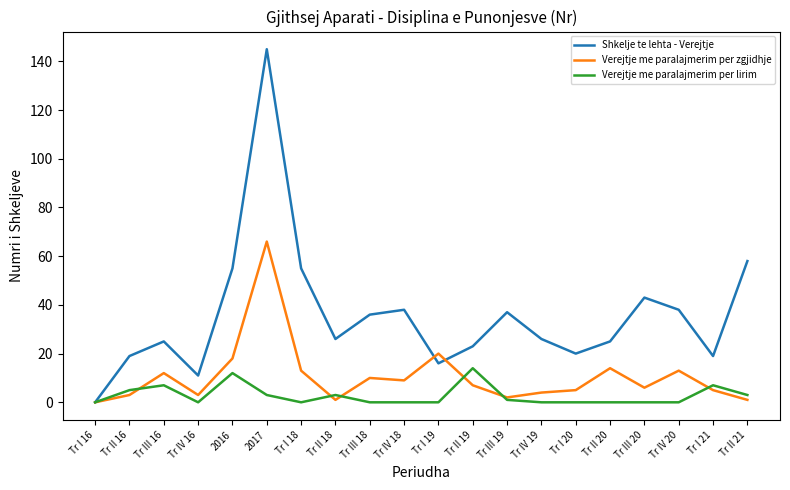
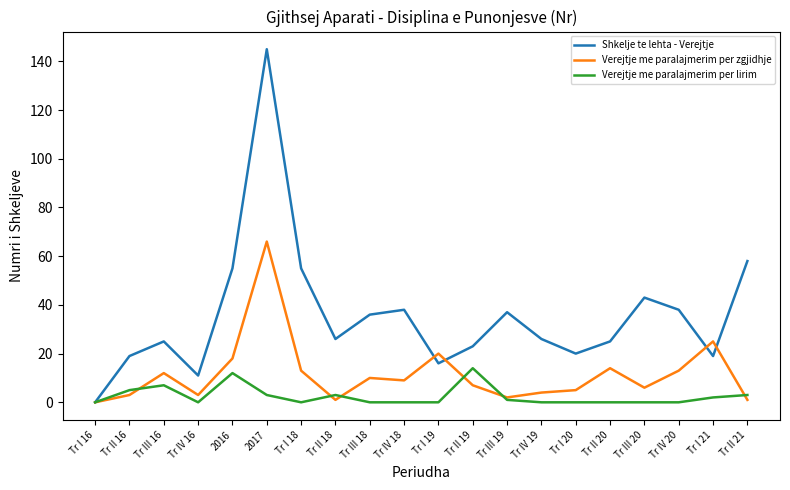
Verejtje me paralajmerim per zgjidhje, Tr I 21: 5 -> 25
Verejtje me paralajmerim per lirim, Tr I 21: 7 -> 2
